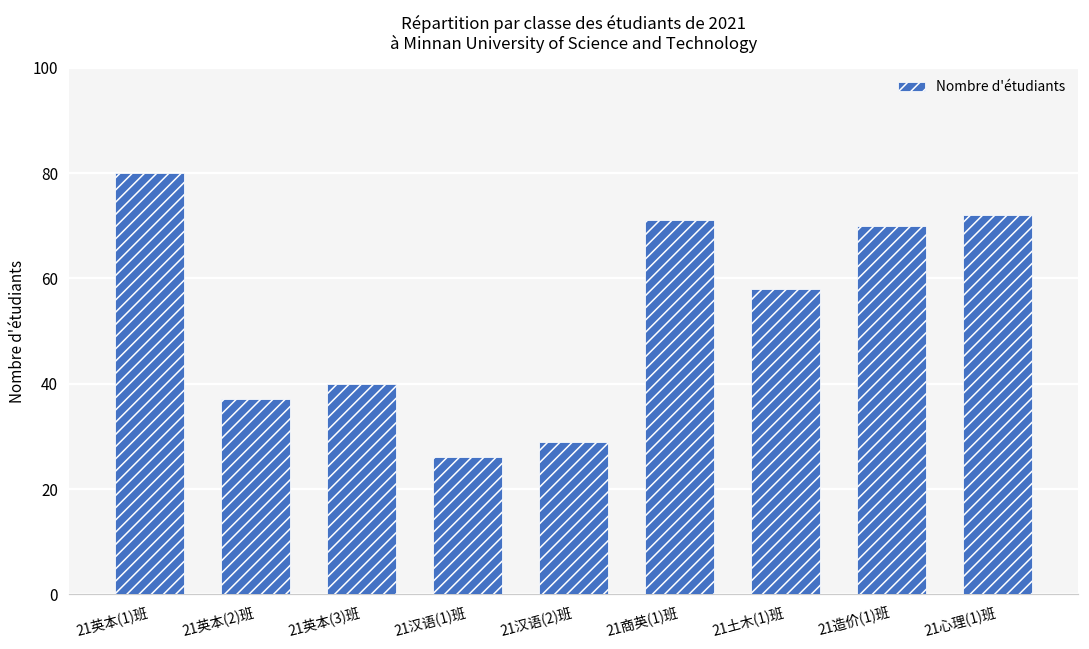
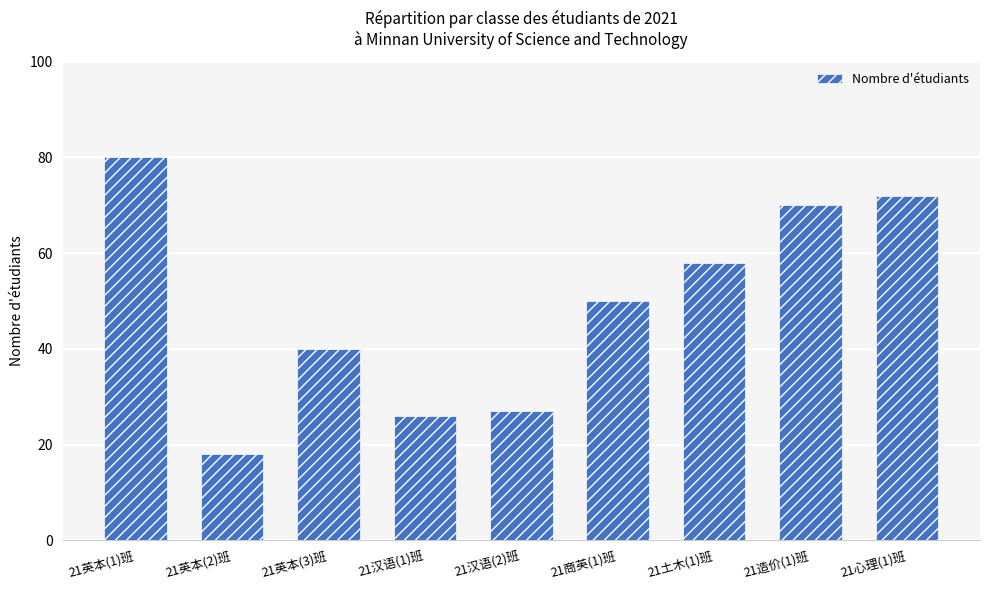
21英本(2)班: 37 -> 18
21汉语(2)班: 29 -> 27
21商英(1)班: 71 -> 50
